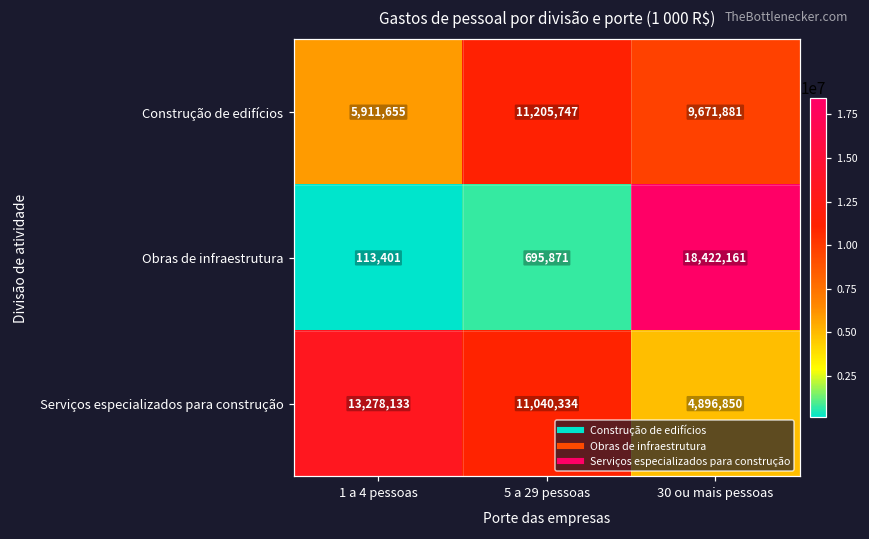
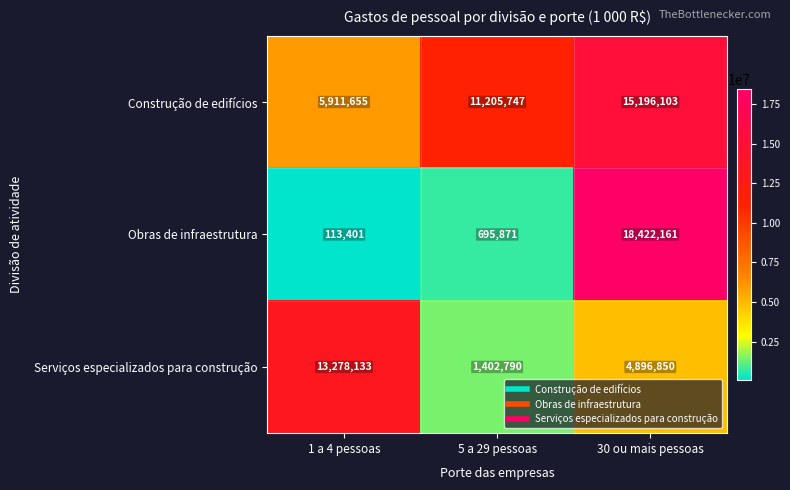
Construção de edifícios, 30 ou mais pessoas: 9,671,881 -> 15,196,103
Serviços especializados para construção, 5 a 29 pessoas: 11,040,334 -> 1,402,790
